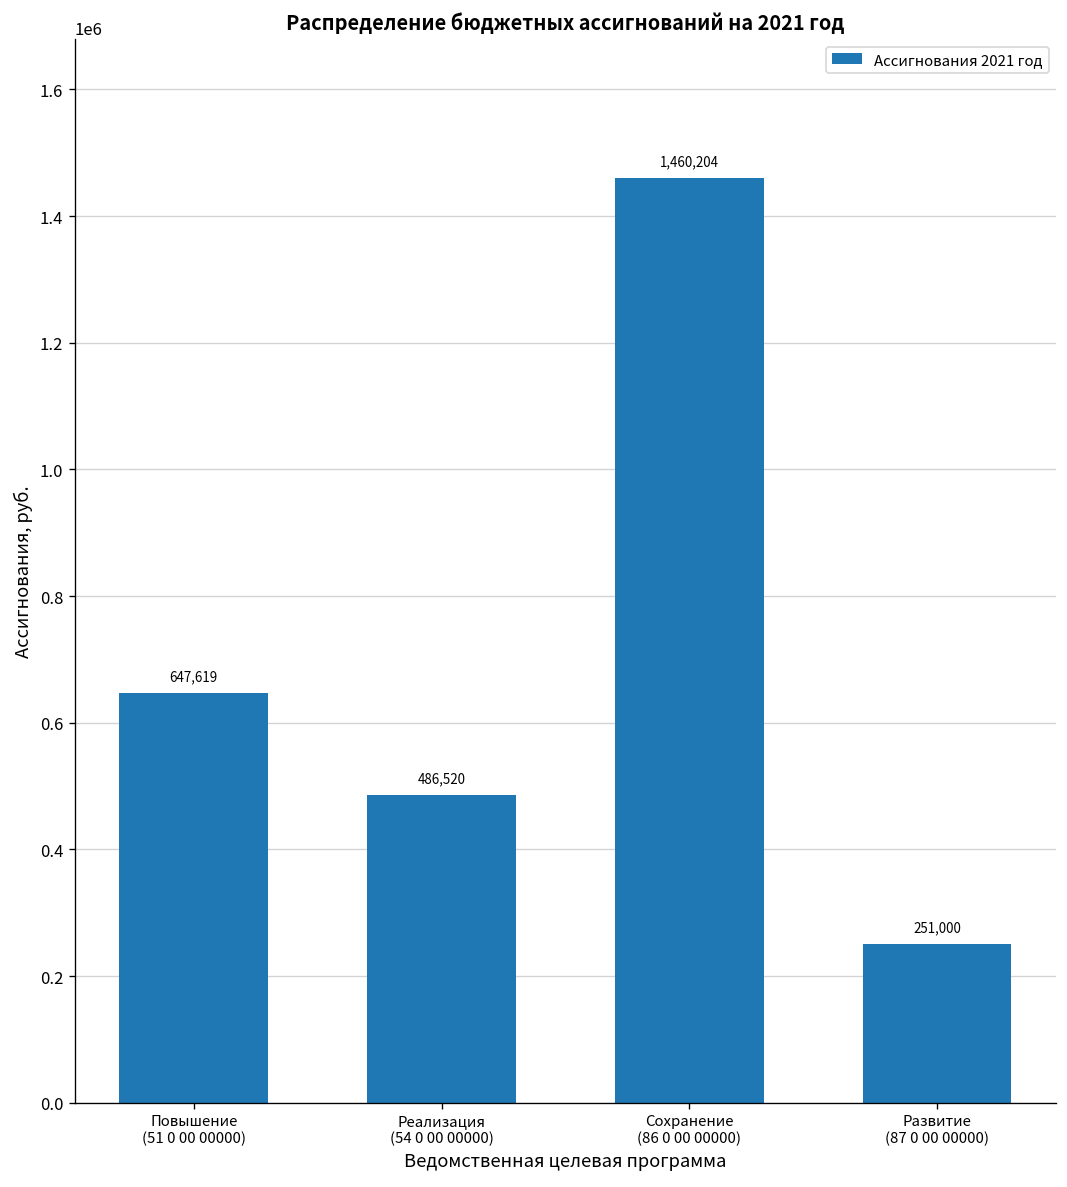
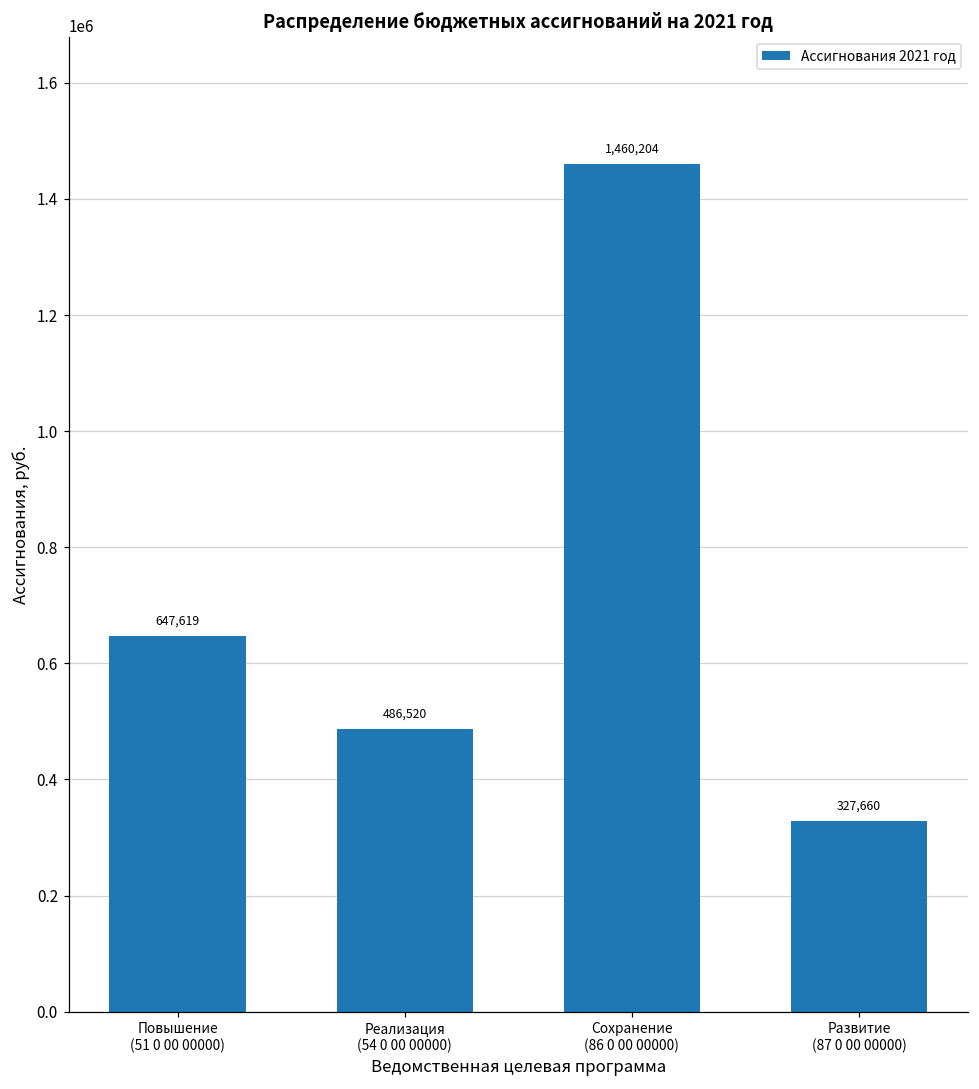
Развитие (87 0 00 00000): 251,000 -> 327,660
